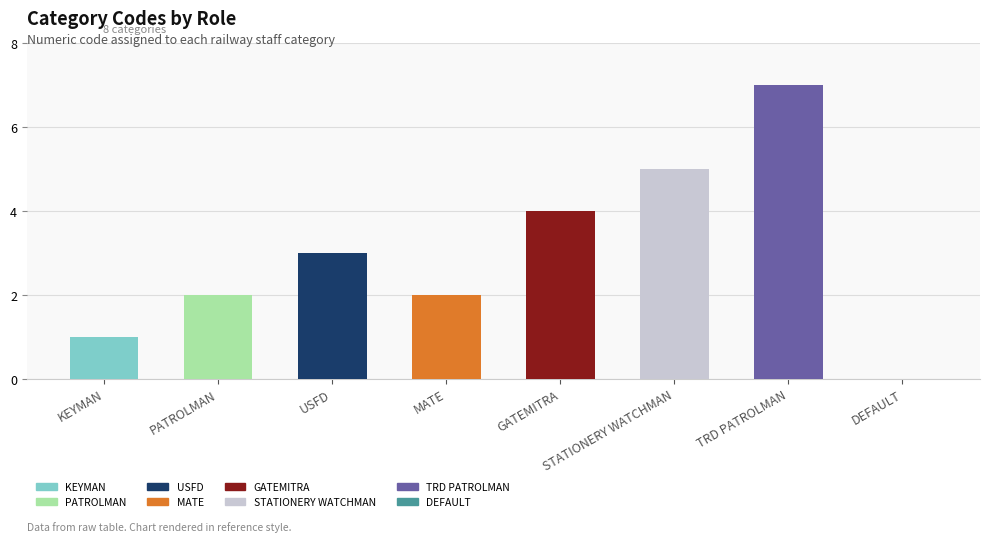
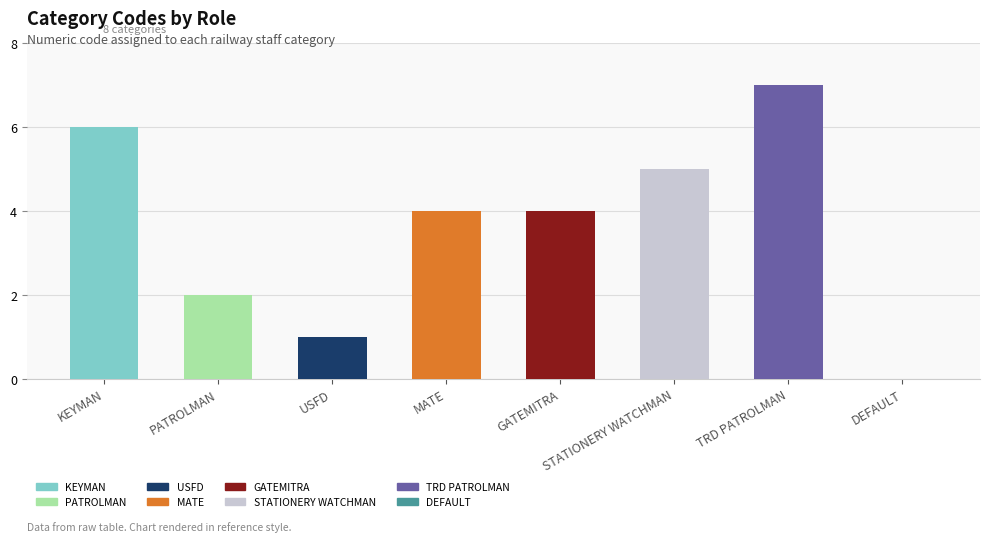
KEYMAN: 1 -> 6
USFD: 3 -> 1
MATE: 2 -> 4
